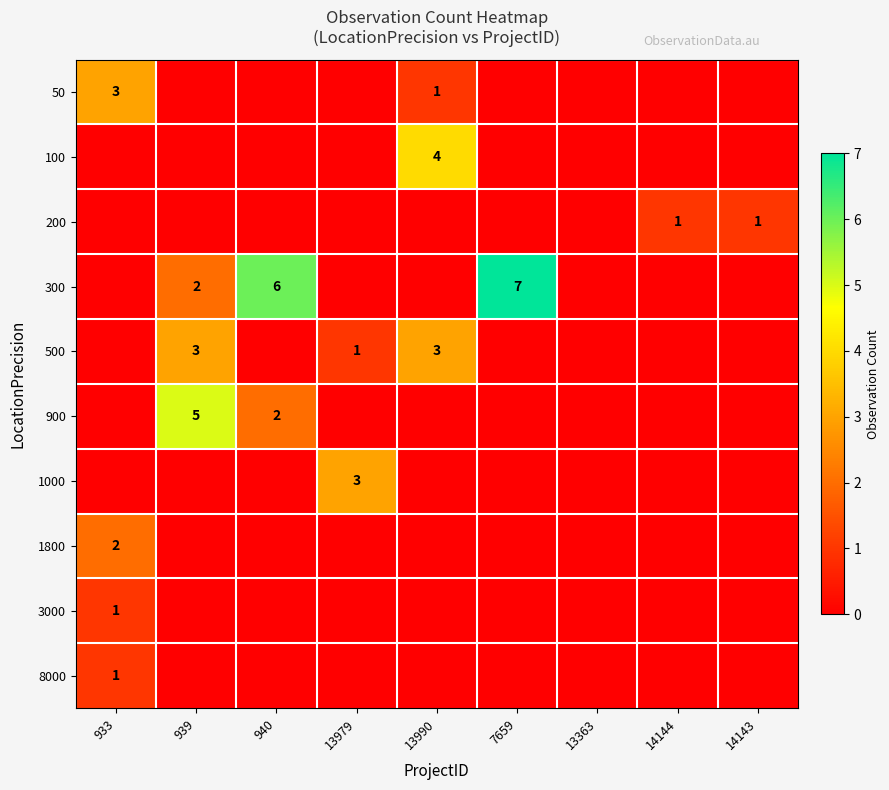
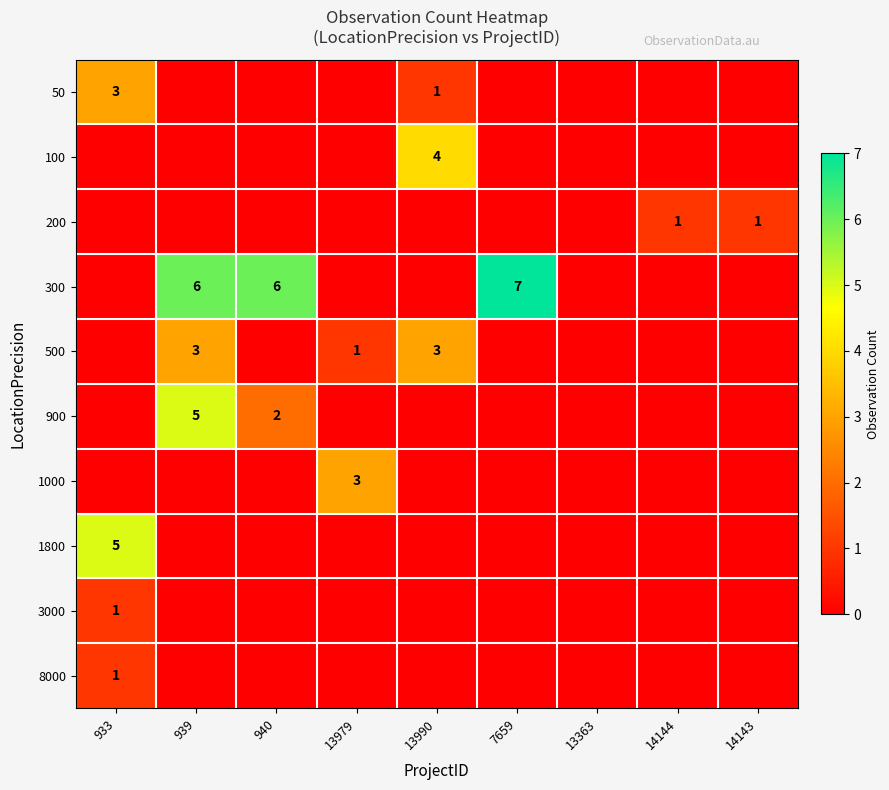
300, 939: 2 -> 6
1800, 933: 2 -> 5
